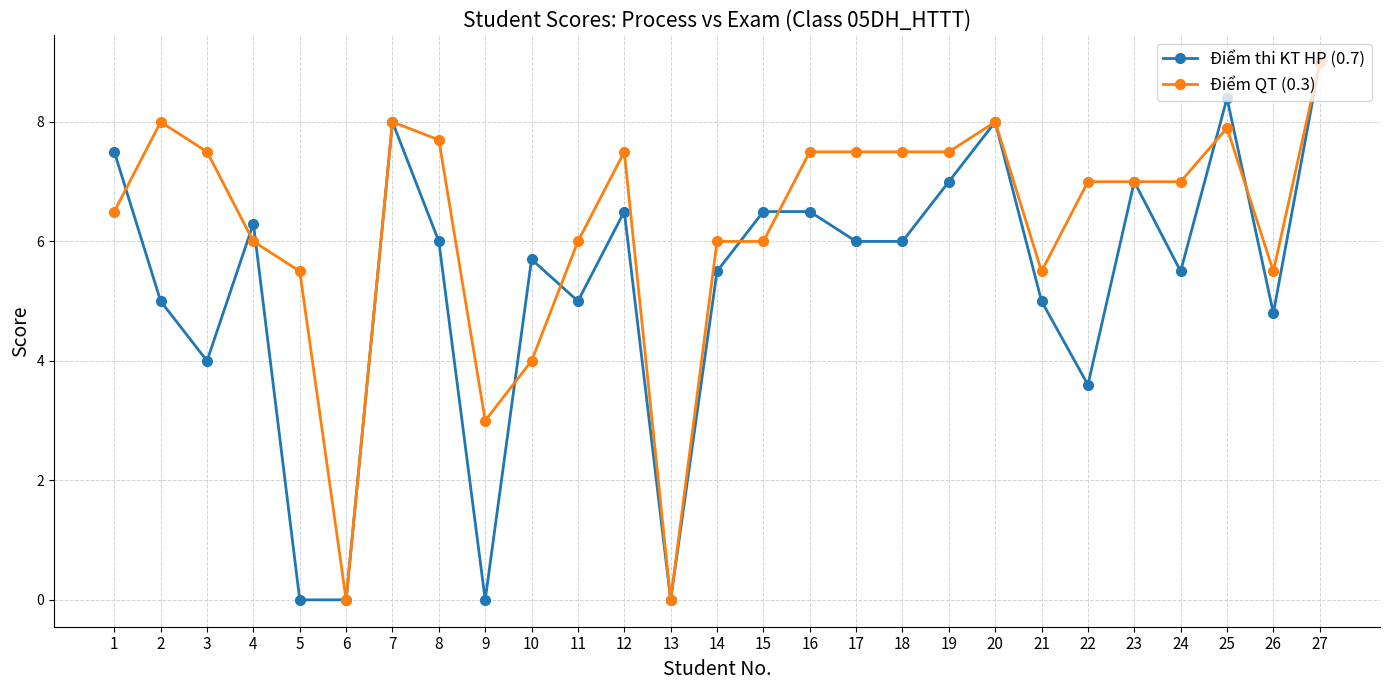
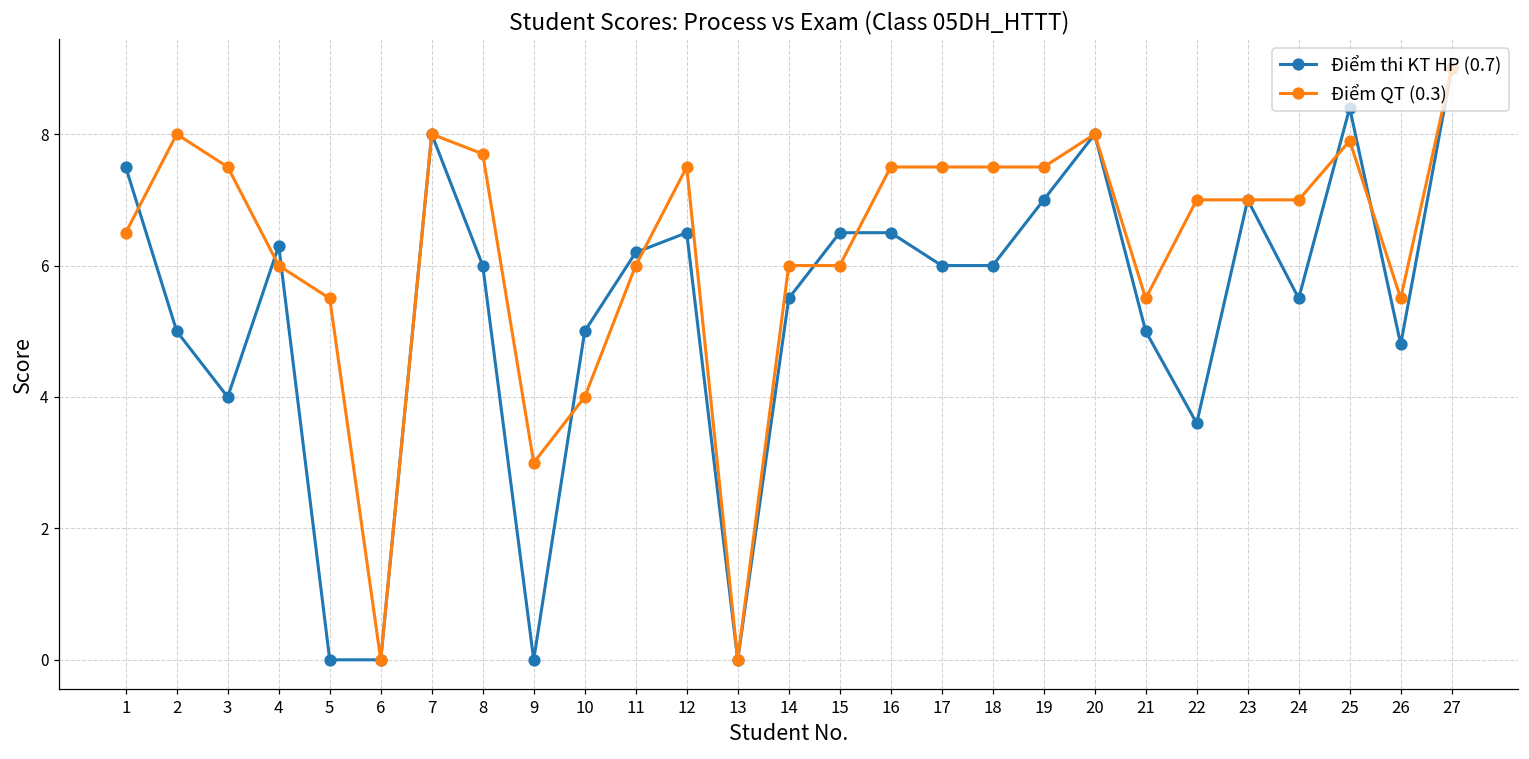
Điểm thi KT HP (0.7), 10: 5.7 -> 5.0
Điểm thi KT HP (0.7), 11: 5.0 -> 6.2
